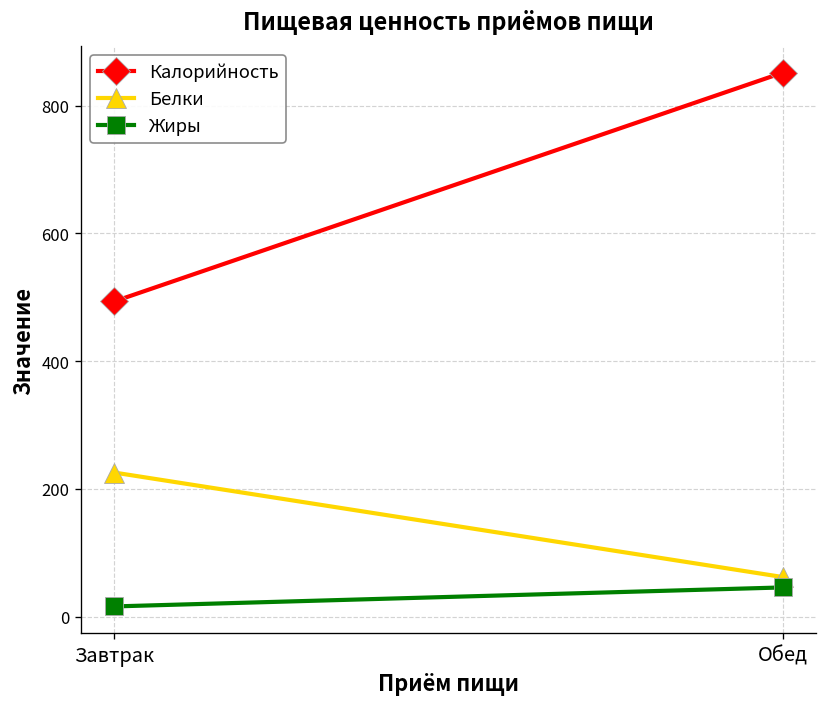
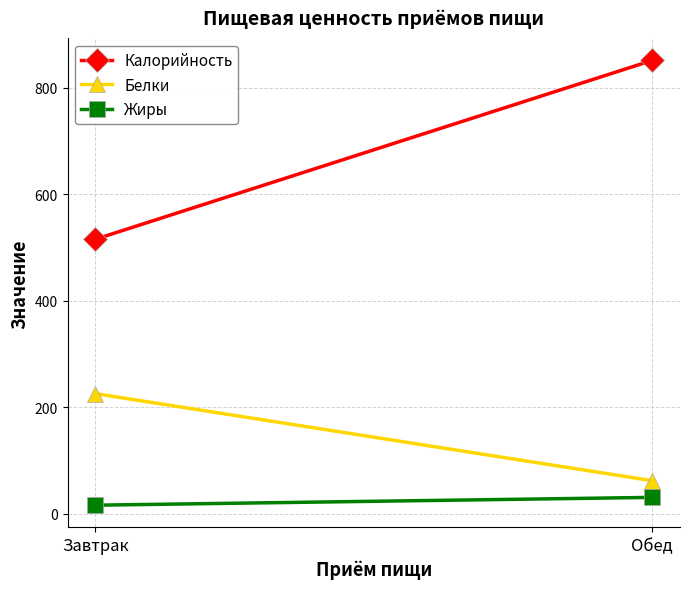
Калорийность, Завтрак: 490 -> 520
Жиры, Обед: 50 -> 30
